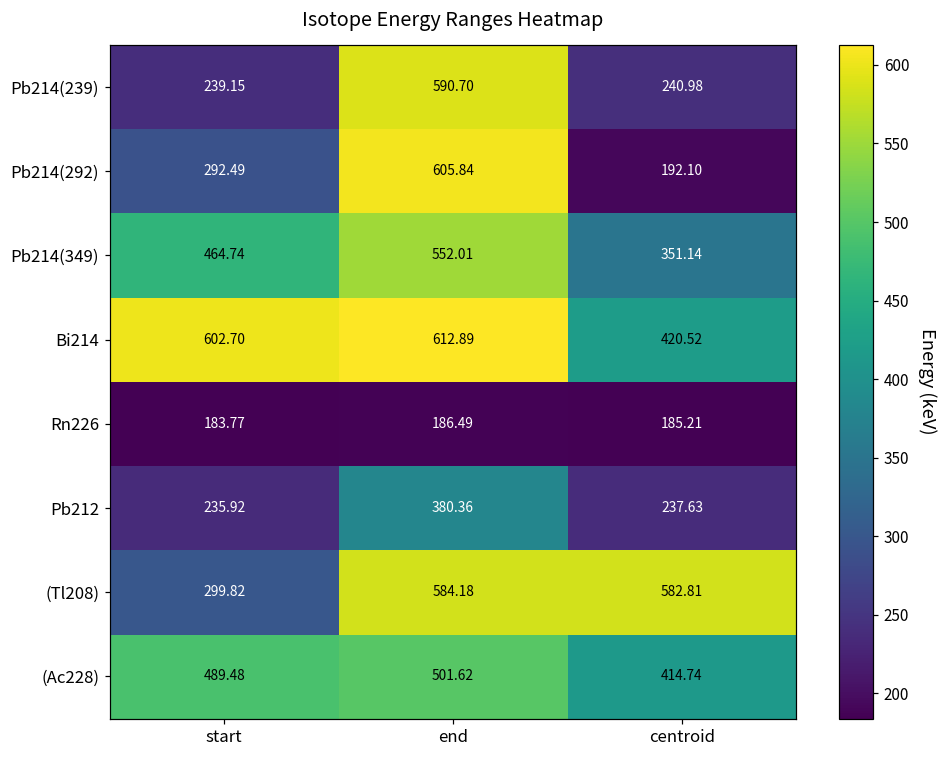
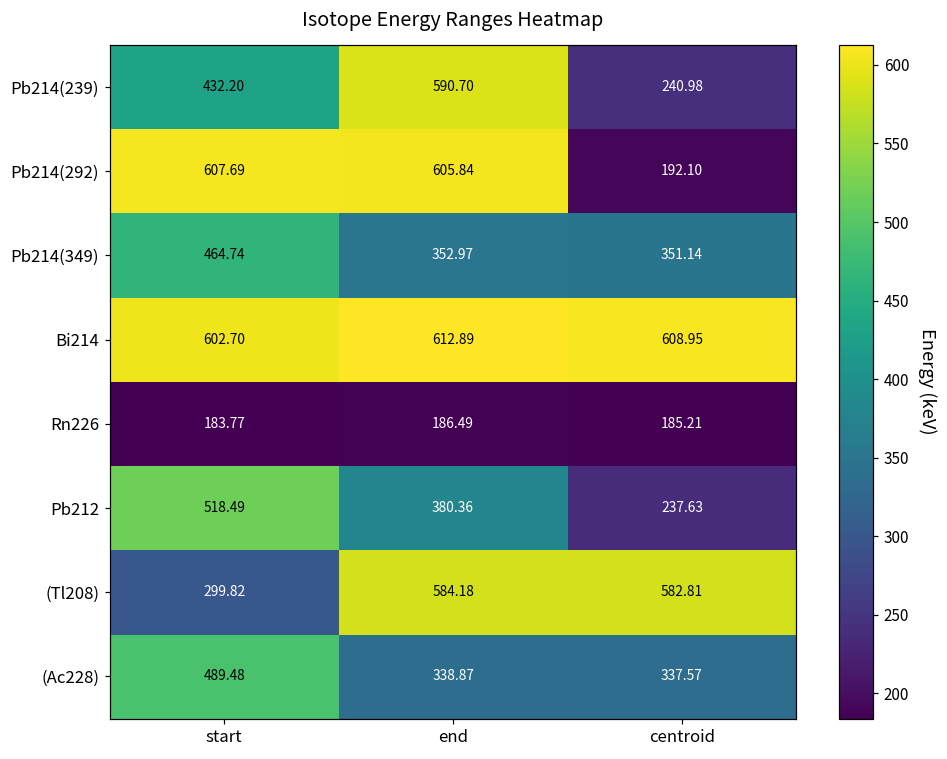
Pb214(239), start: 239.15 -> 432.20
Pb214(292), start: 292.49 -> 607.69
Pb214(349), end: 552.01 -> 352.97
Bi214, centroid: 420.52 -> 608.95
Pb212, start: 235.92 -> 518.49
(Ac228), end: 501.62 -> 338.87
(Ac228), centroid: 414.74 -> 337.57
